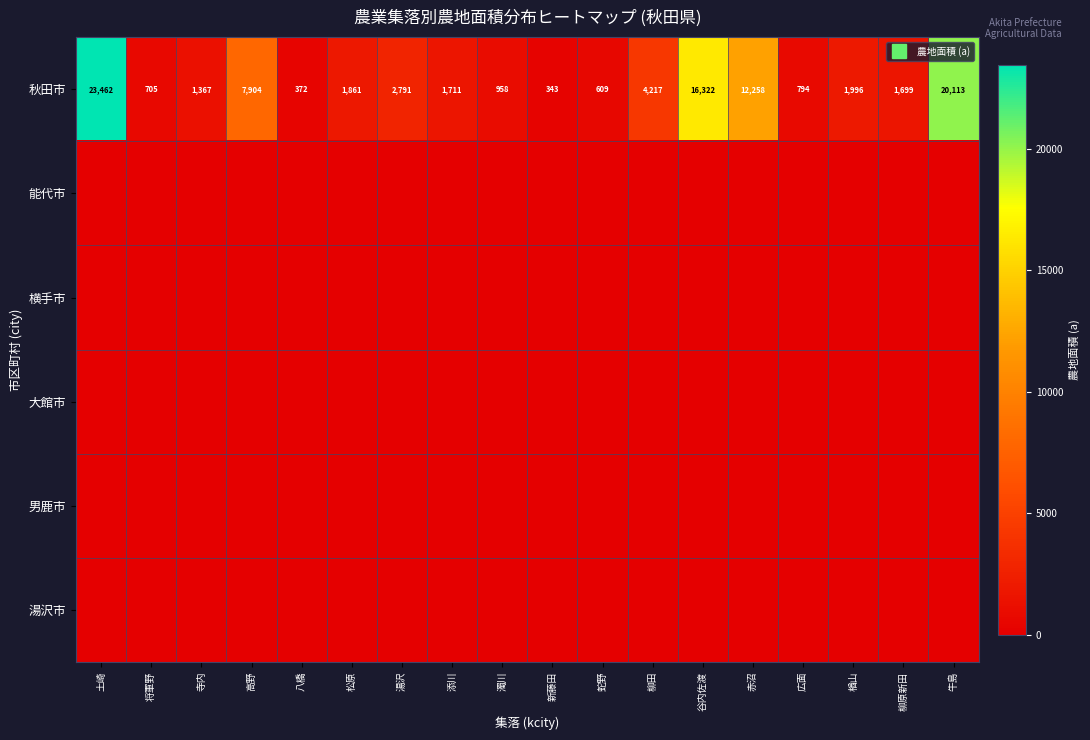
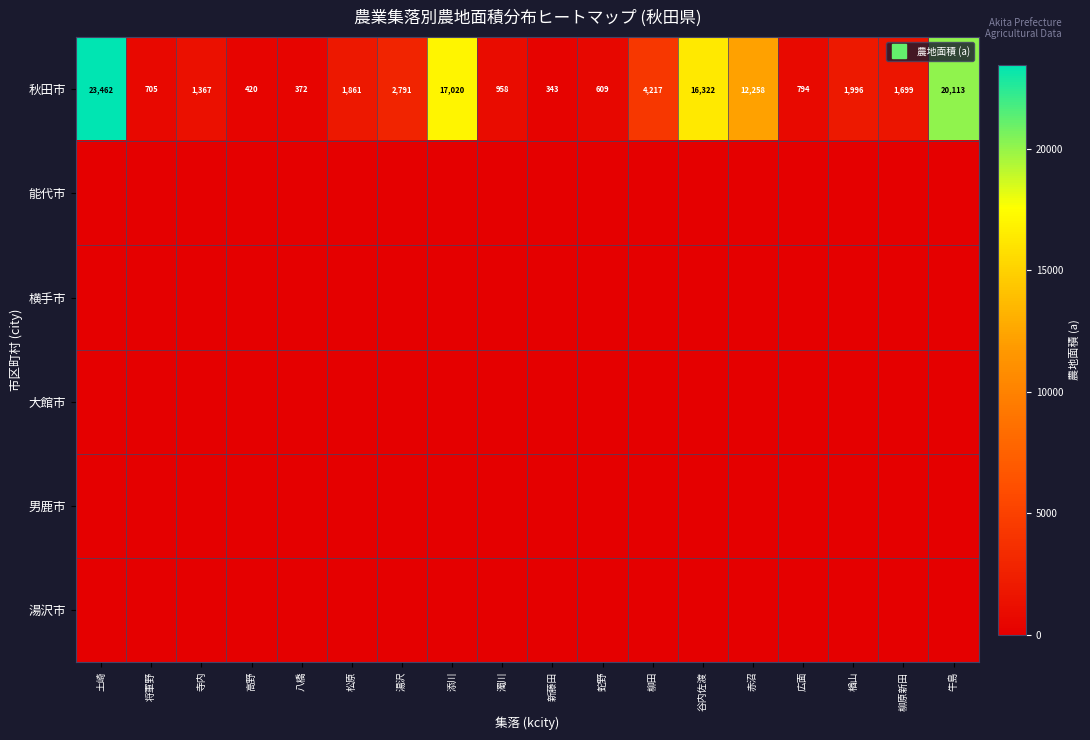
秋田市, 高野: 7,904 -> 420
秋田市, 添川: 1,711 -> 17,020
